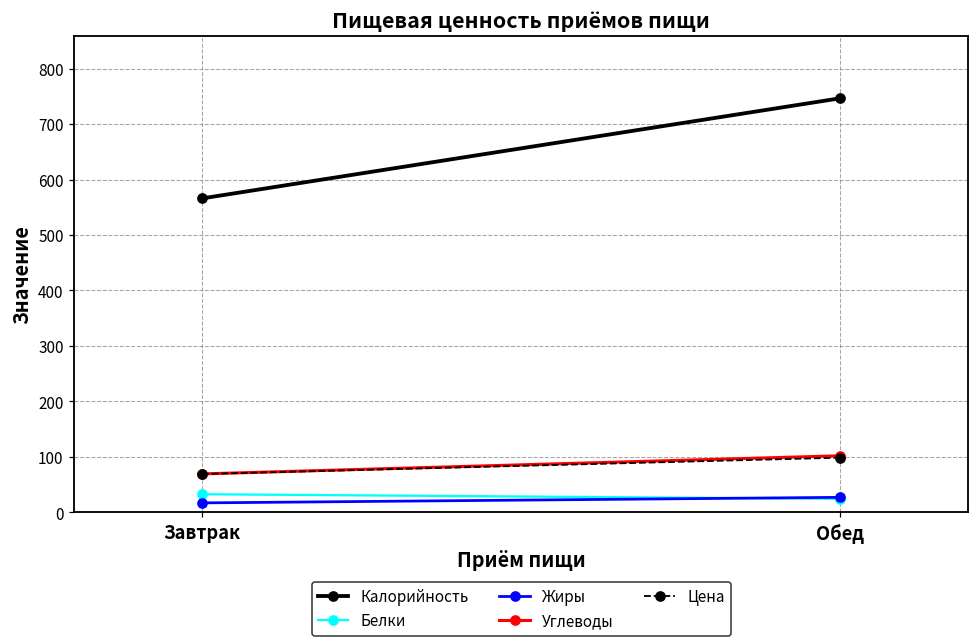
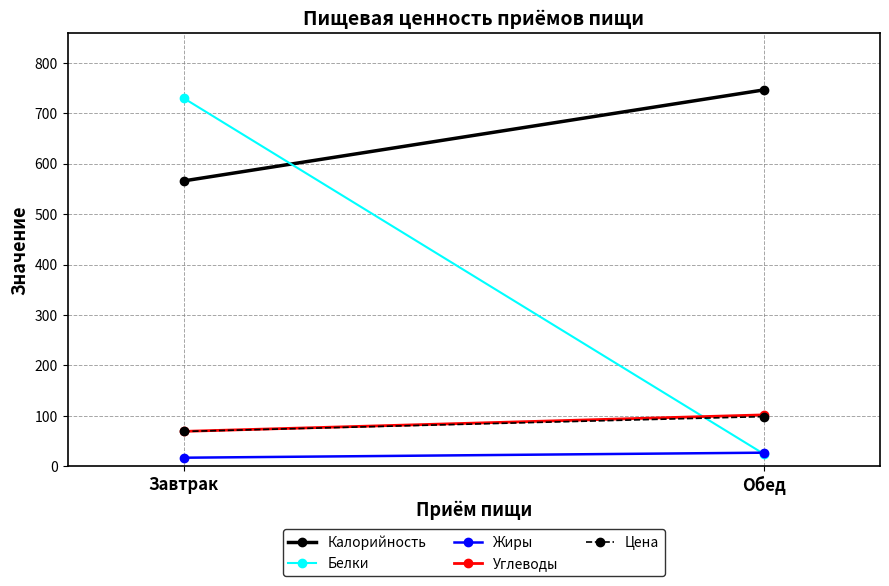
Белки, Завтрак: 30 -> 730
